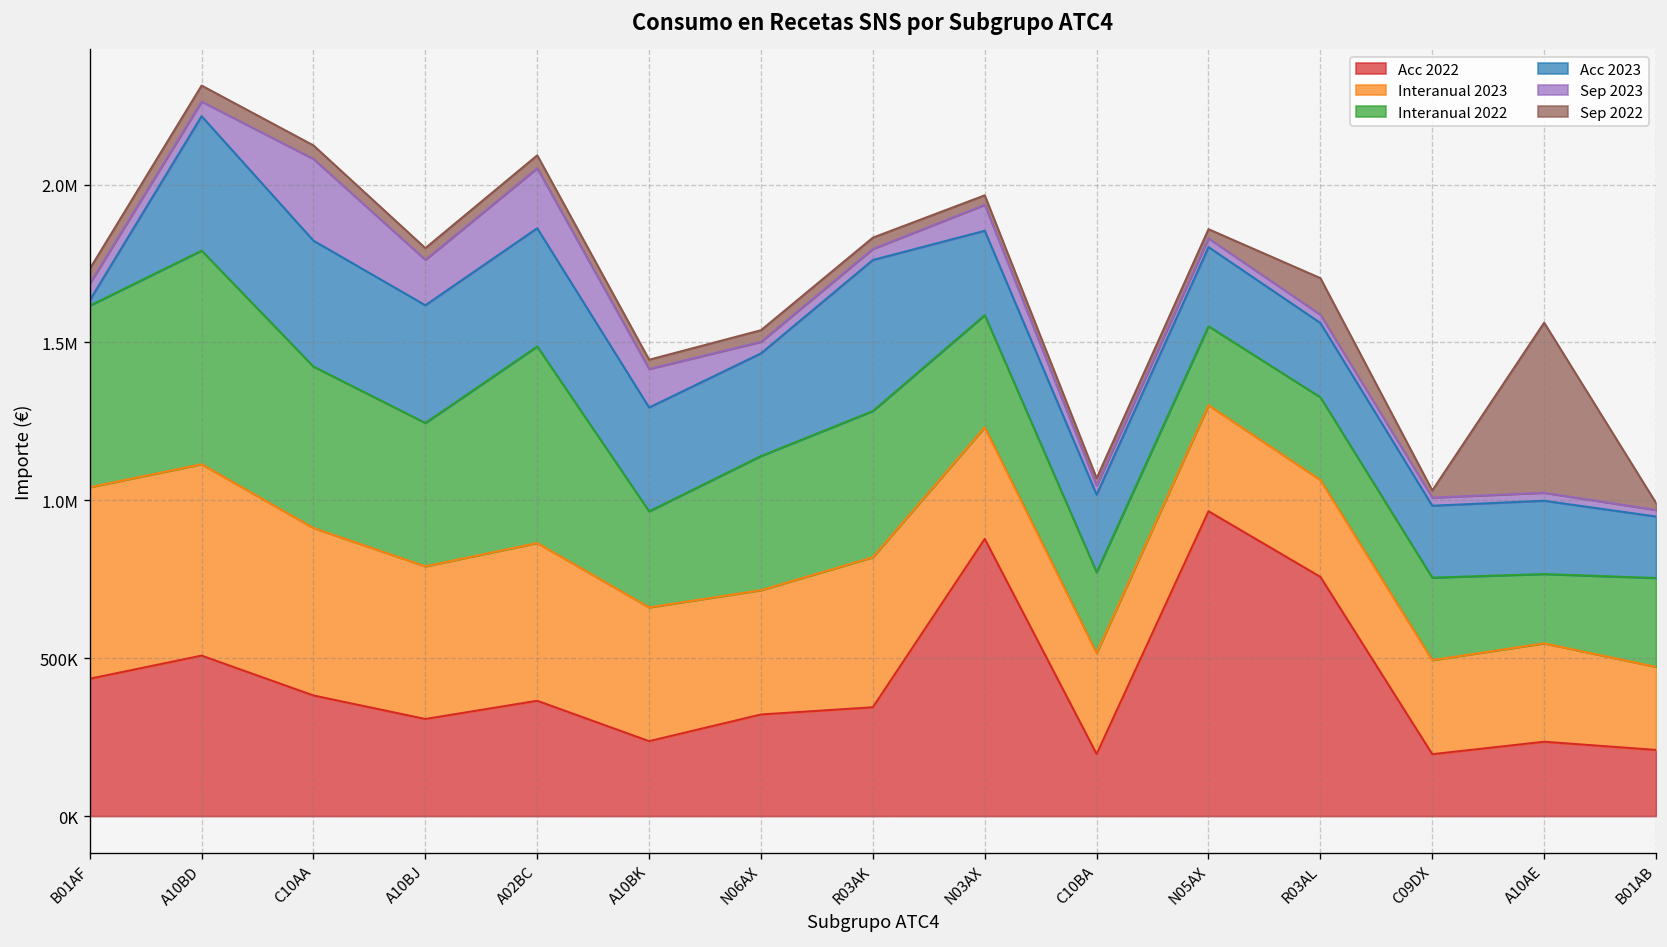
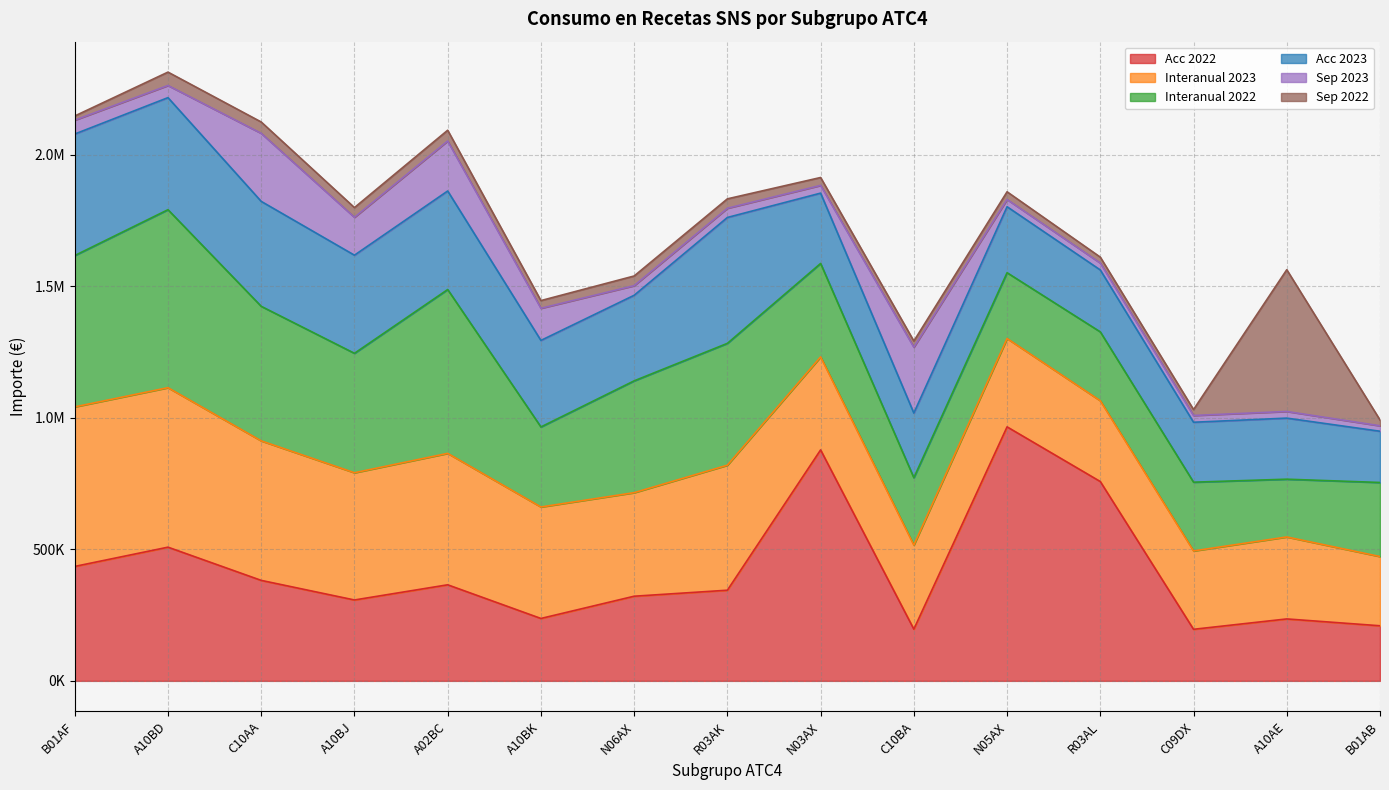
Acc 2023, B01AF: 20000 -> 460000
Sep 2022, B01AF: 50000 -> 20000
Sep 2023, N03AX: 80000 -> 30000
Sep 2023, C10BA: 30000 -> 250000
Sep 2022, R03AL: 120000 -> 20000
